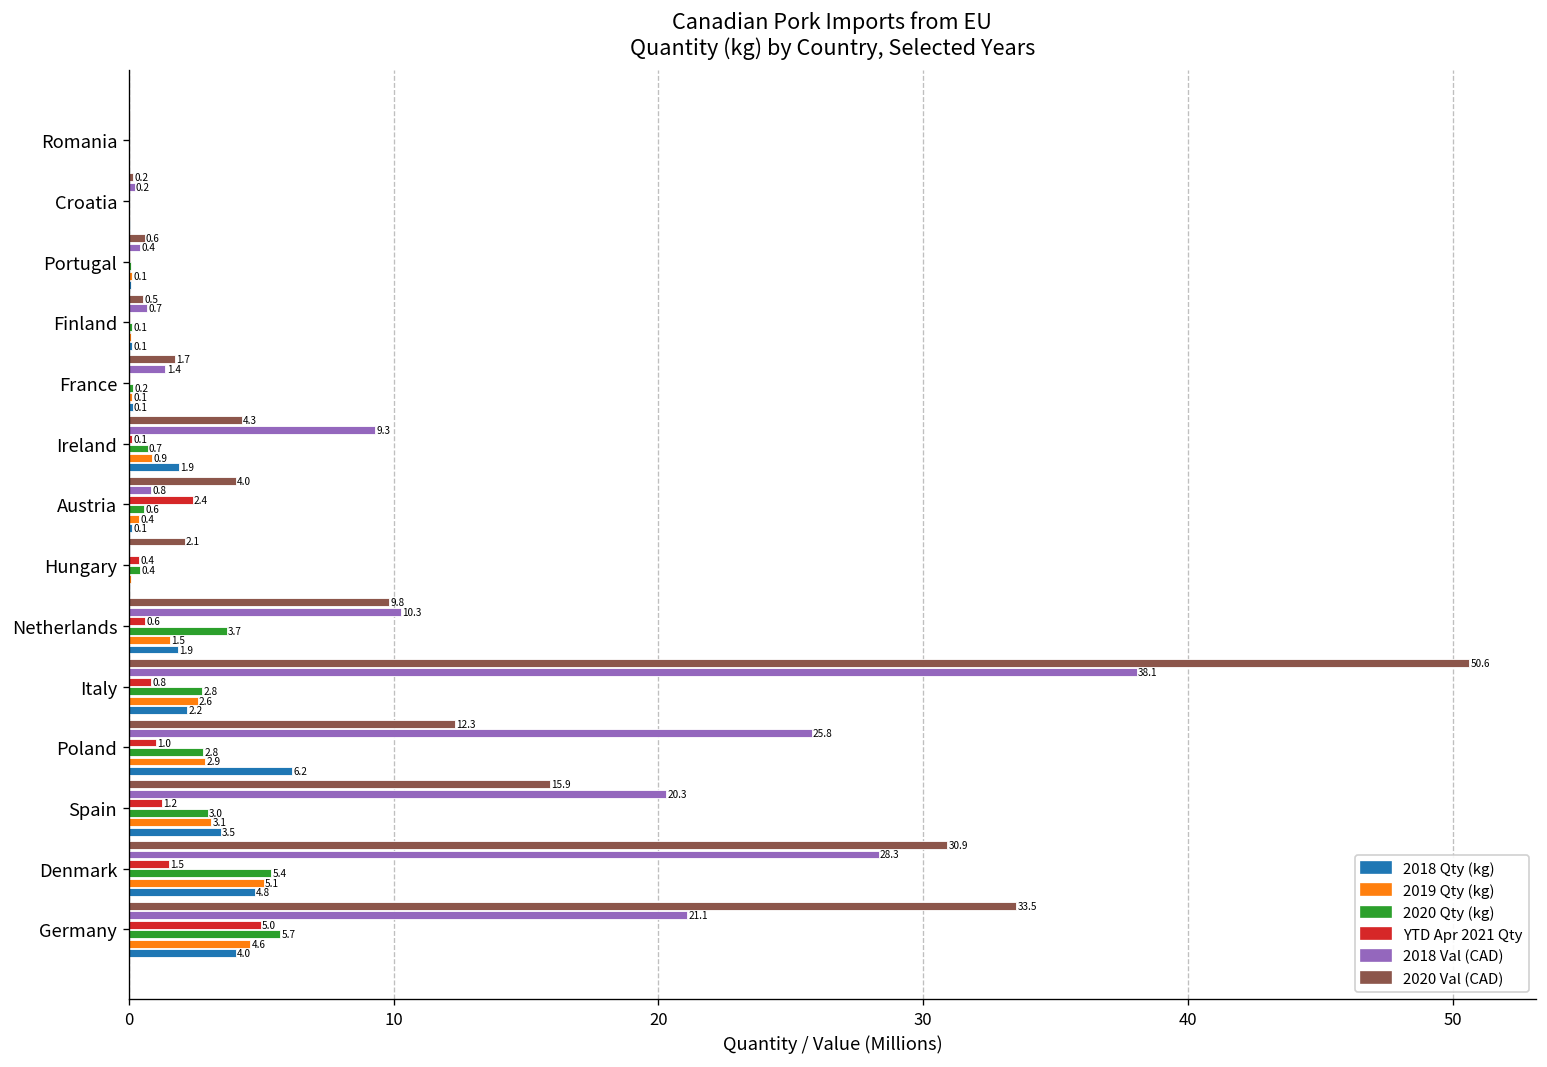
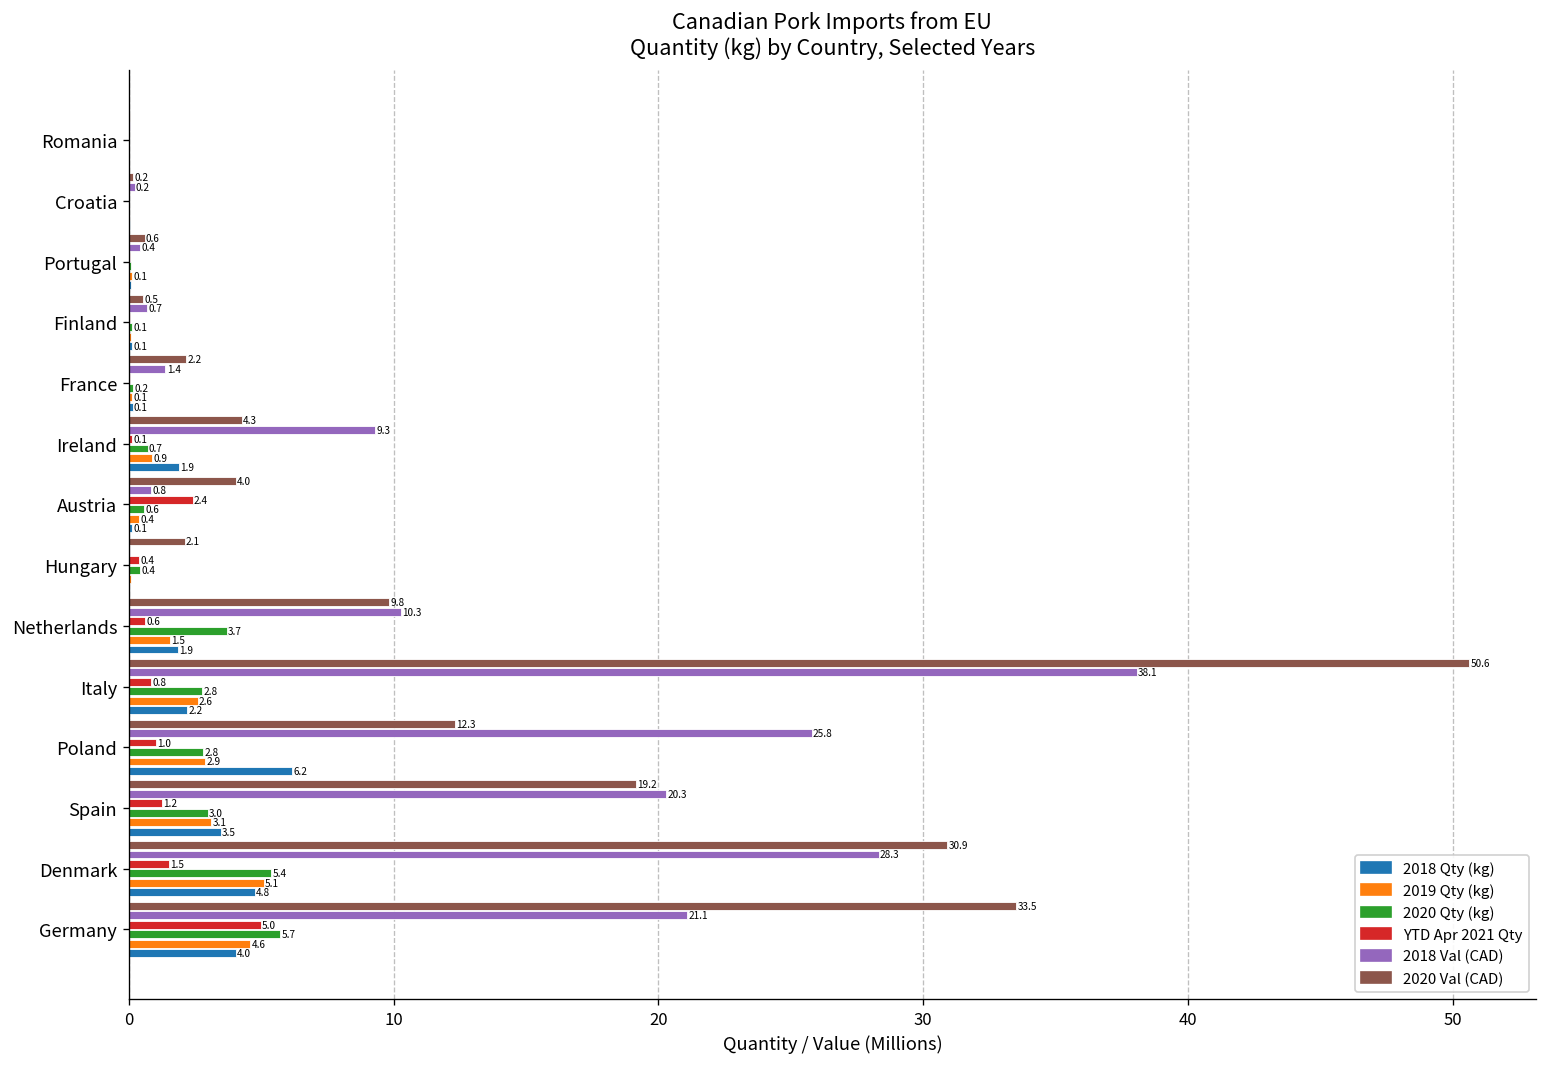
2020 Val (CAD), France: 1.7 -> 2.2
2020 Val (CAD), Spain: 15.9 -> 19.2
